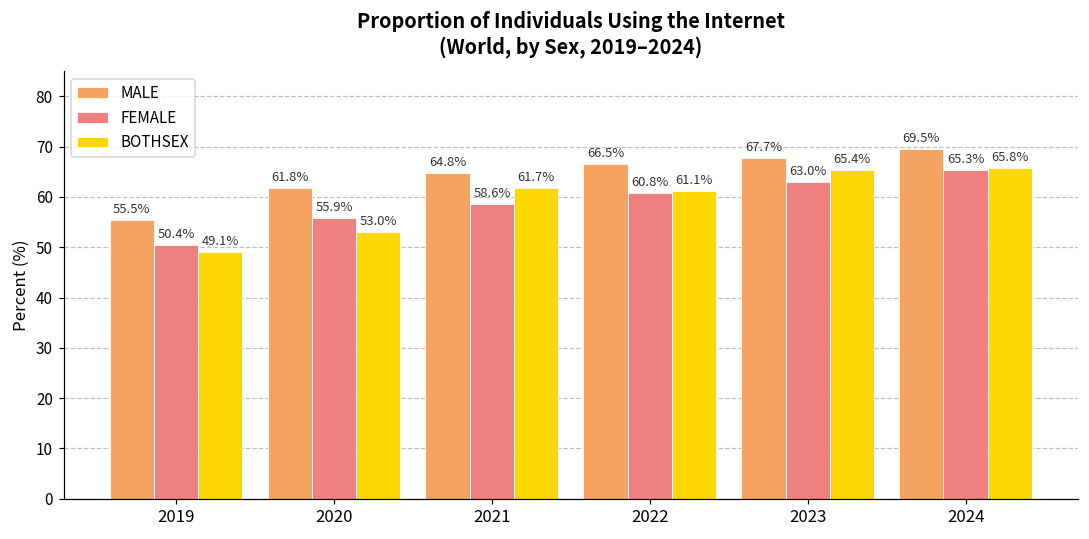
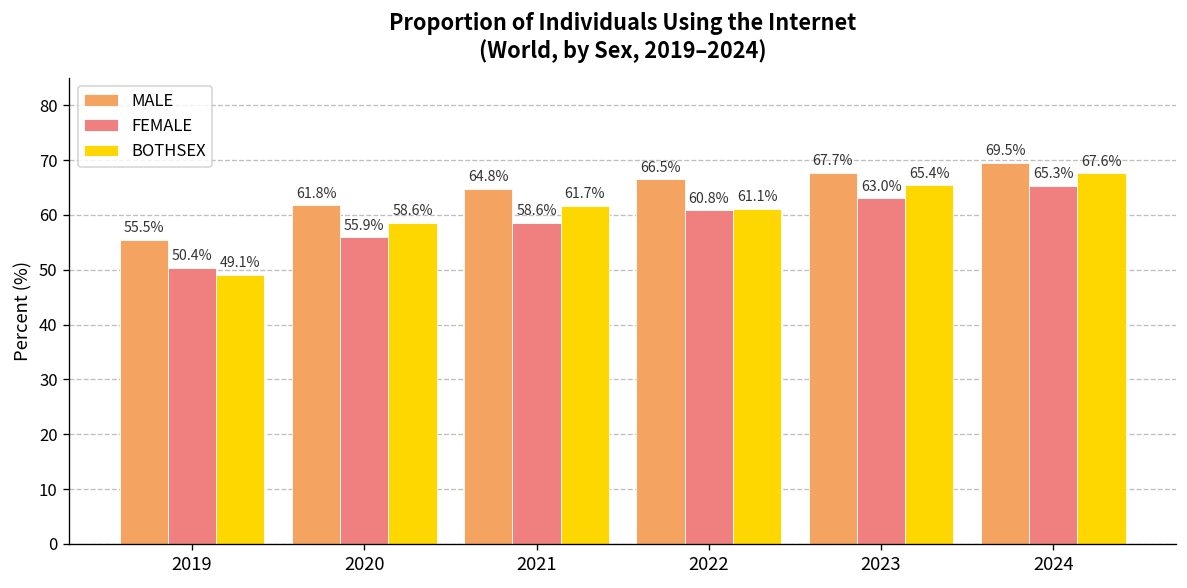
BOTHSEX, 2020: 53.0% -> 58.6%
BOTHSEX, 2024: 65.8% -> 67.6%
